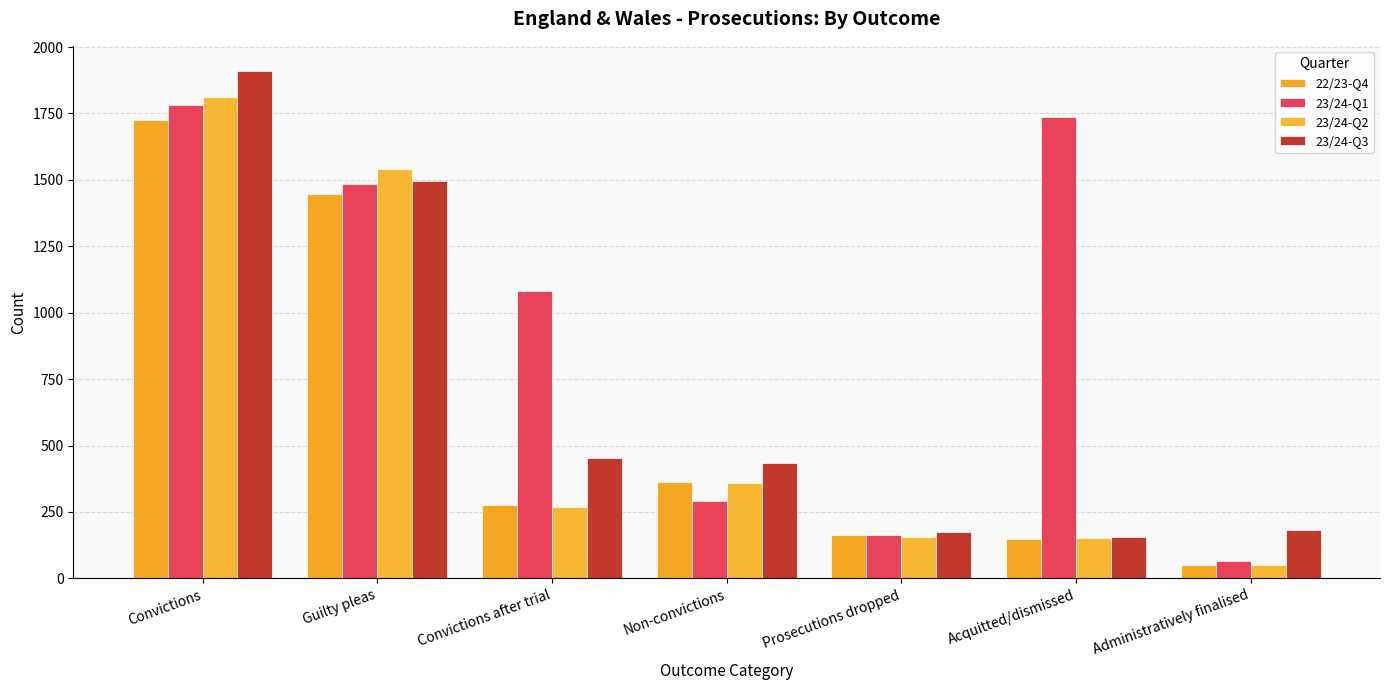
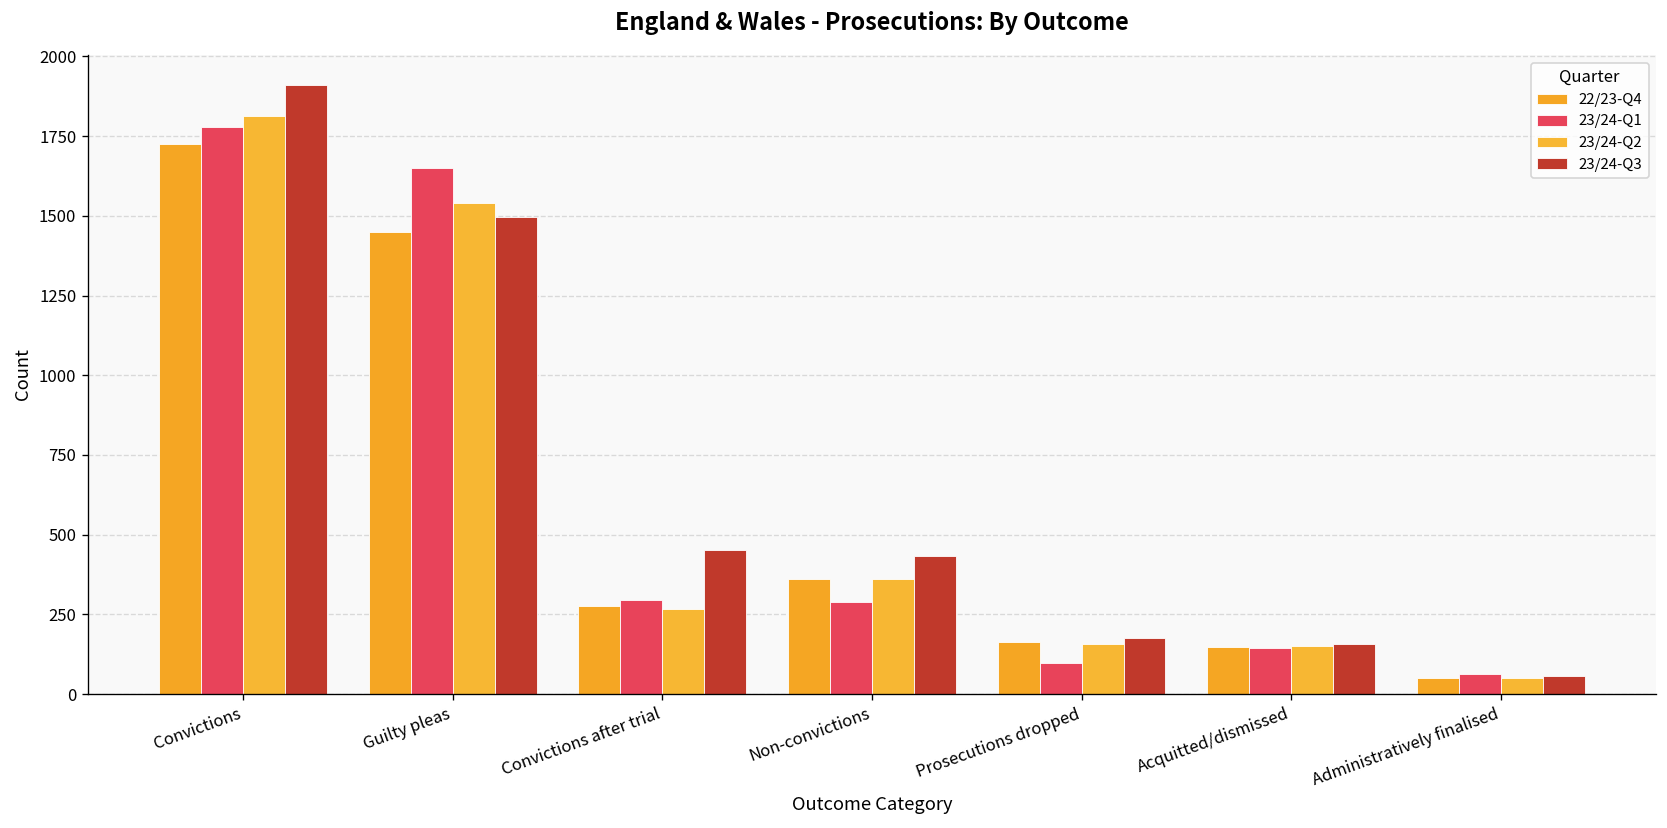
23/24-Q1, Guilty pleas: 1480 -> 1650
23/24-Q1, Convictions after trial: 1080 -> 300
23/24-Q1, Prosecutions dropped: 160 -> 100
23/24-Q1, Acquitted/dismissed: 1740 -> 150
23/24-Q3, Administratively finalised: 180 -> 60
